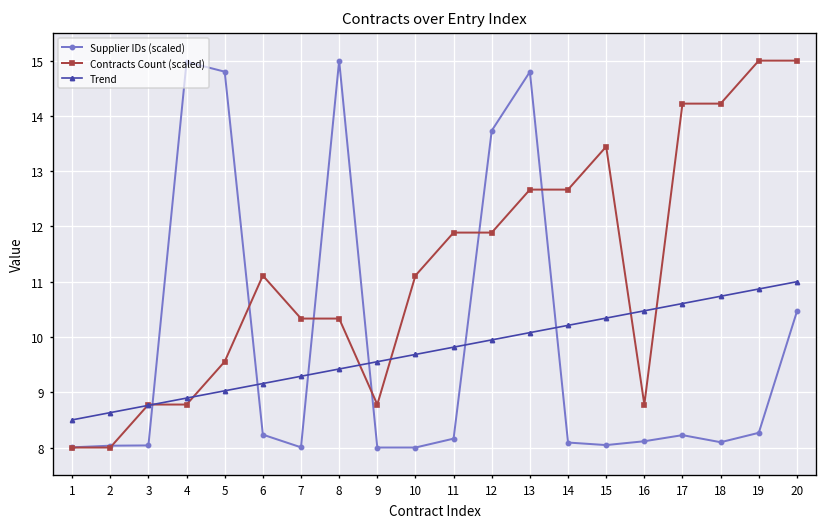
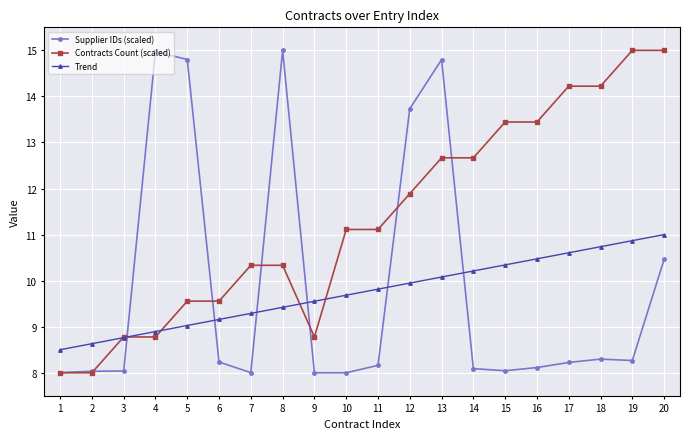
Contracts Count (scaled), 6: 11.1 -> 9.6
Contracts Count (scaled), 11: 11.9 -> 11.1
Contracts Count (scaled), 16: 8.8 -> 13.4
Supplier IDs (scaled), 18: 8.1 -> 8.3
